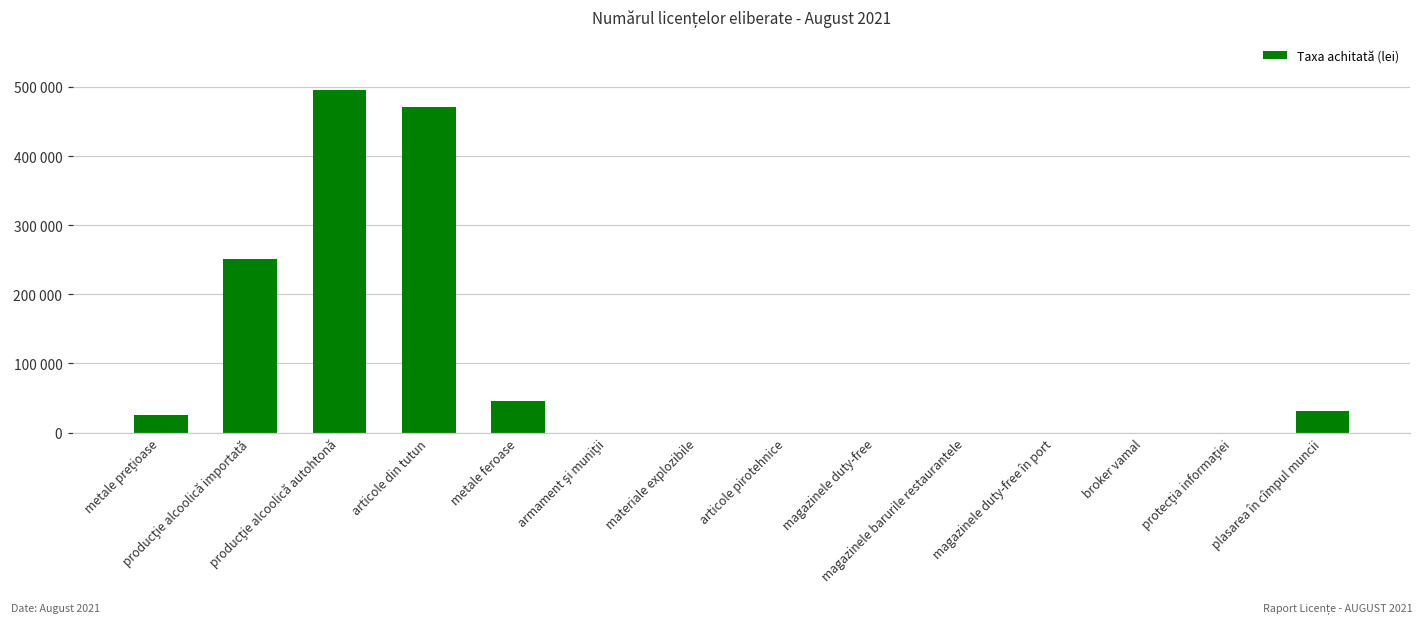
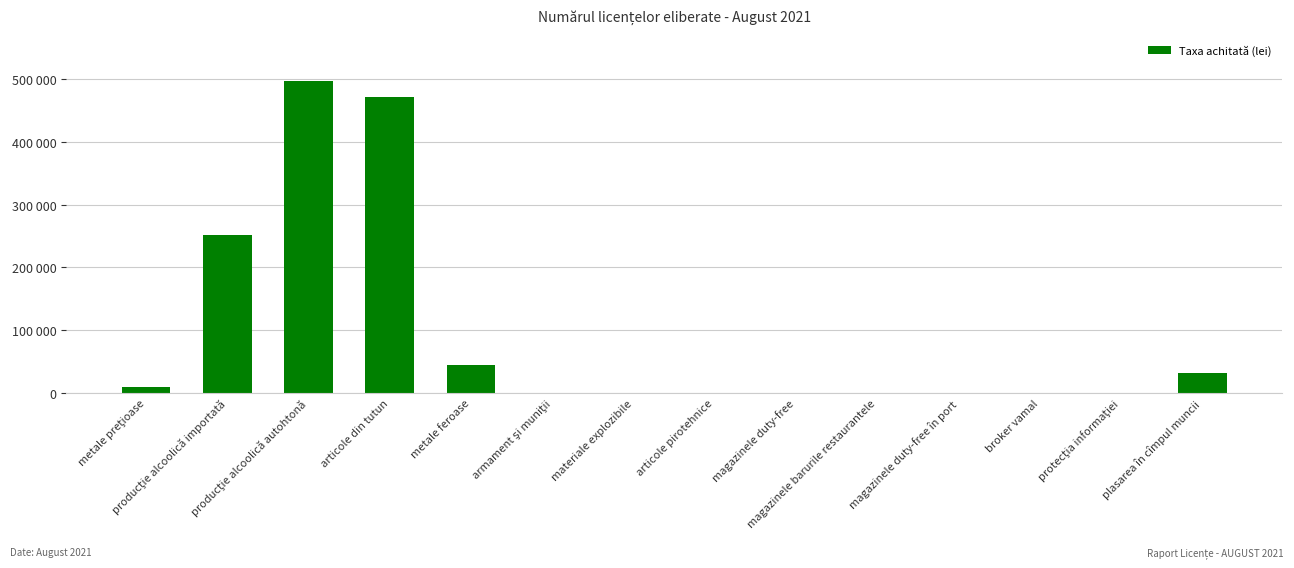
metale preţioase: 30000 -> 10000
